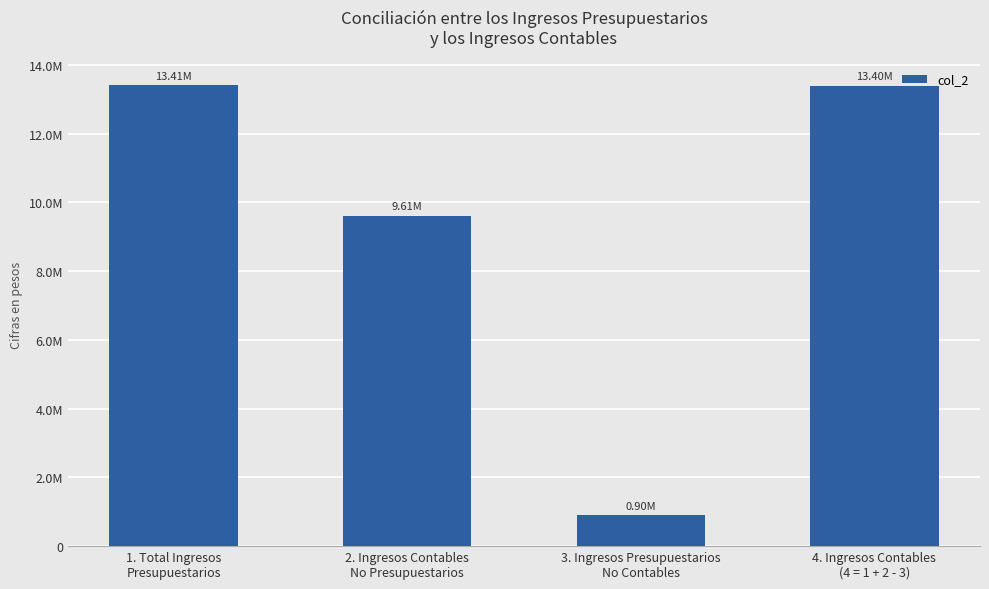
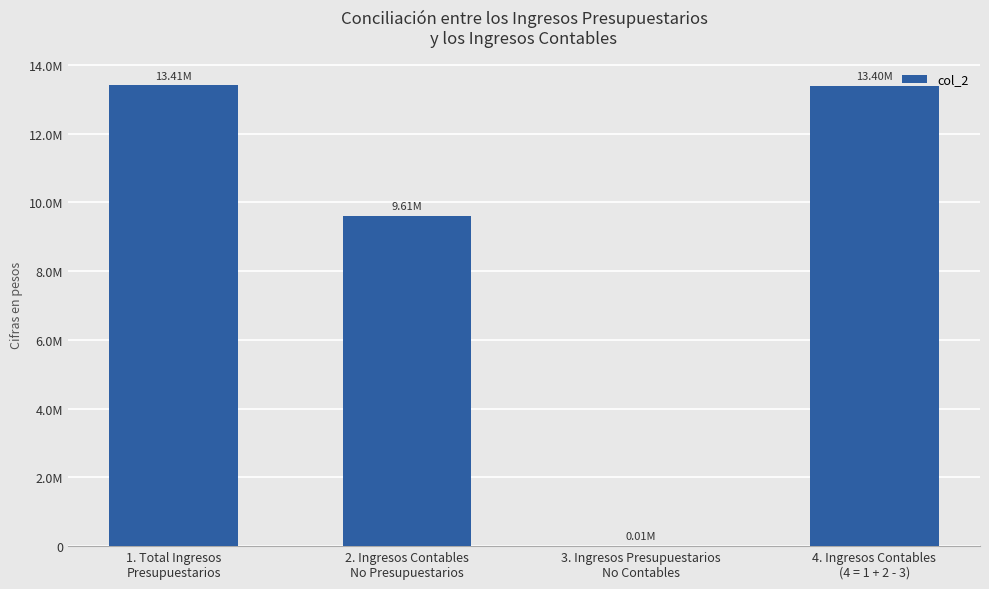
3. Ingresos Presupuestarios No Contables: 0.90M -> 0.01M
